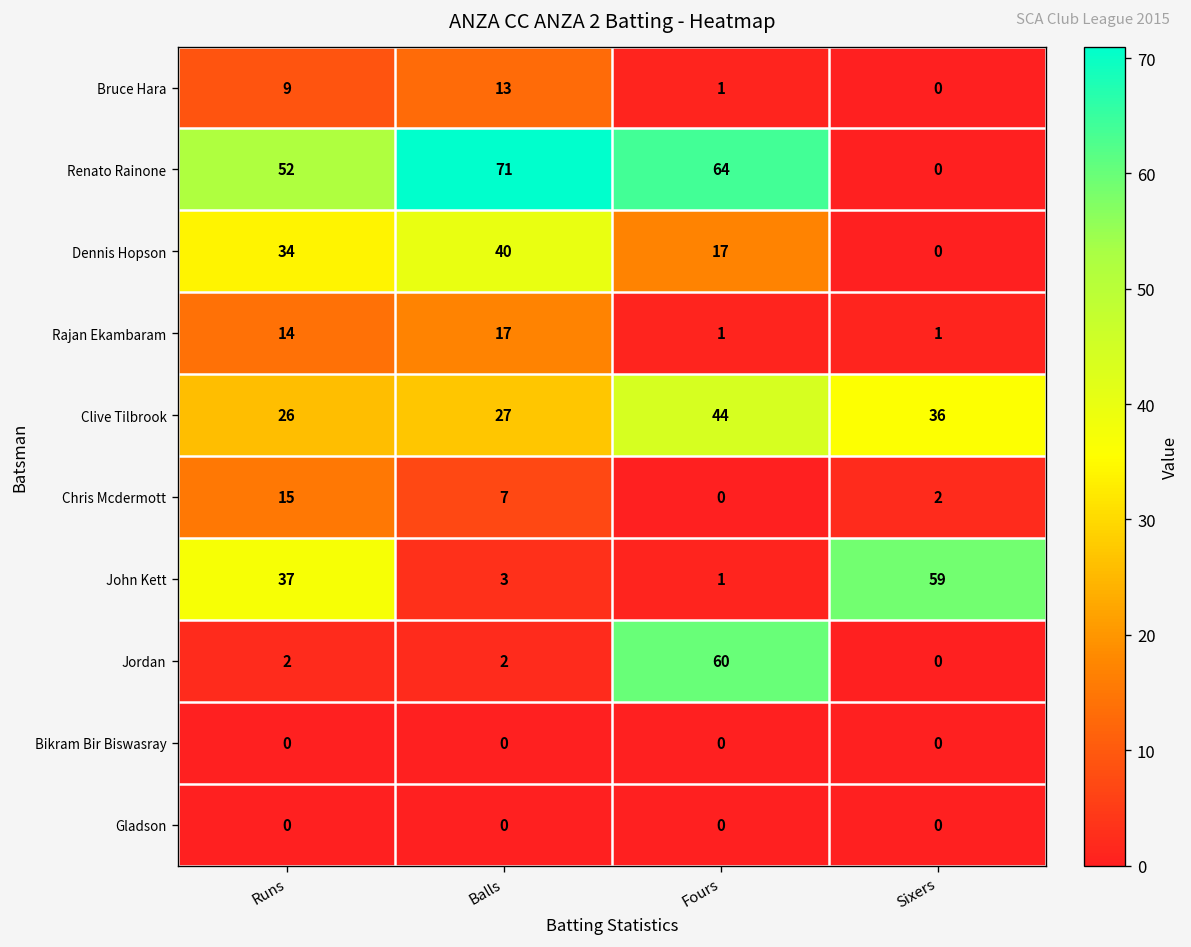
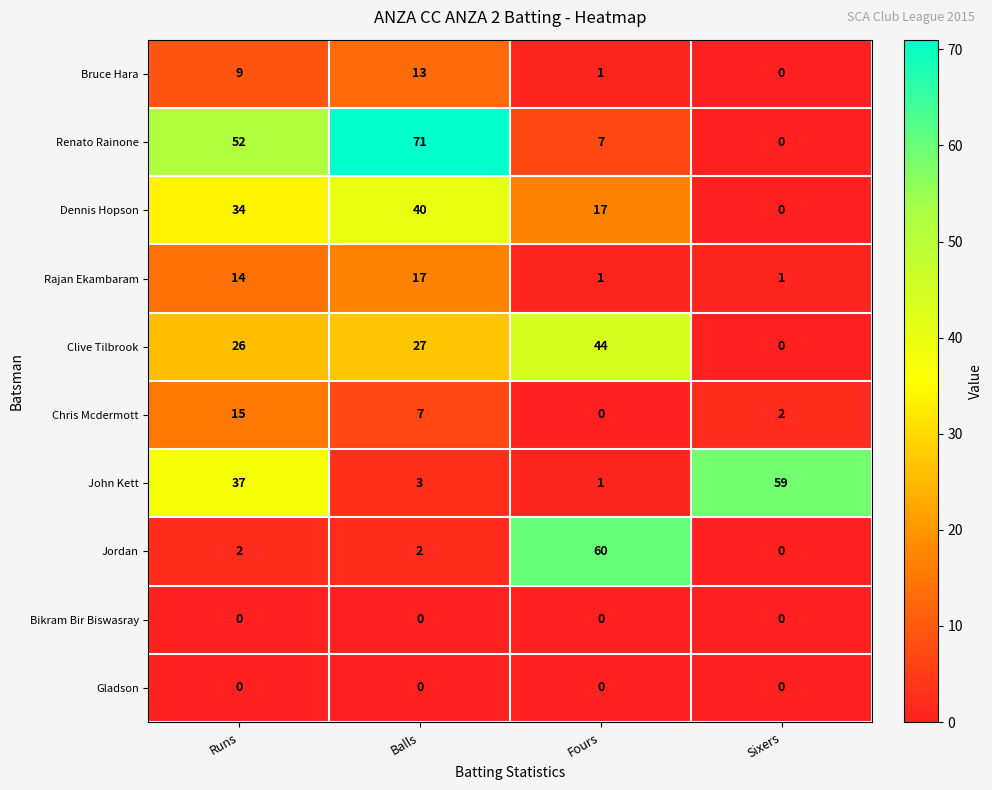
Renato Rainone, Fours: 64 -> 7
Clive Tilbrook, Sixers: 36 -> 0
